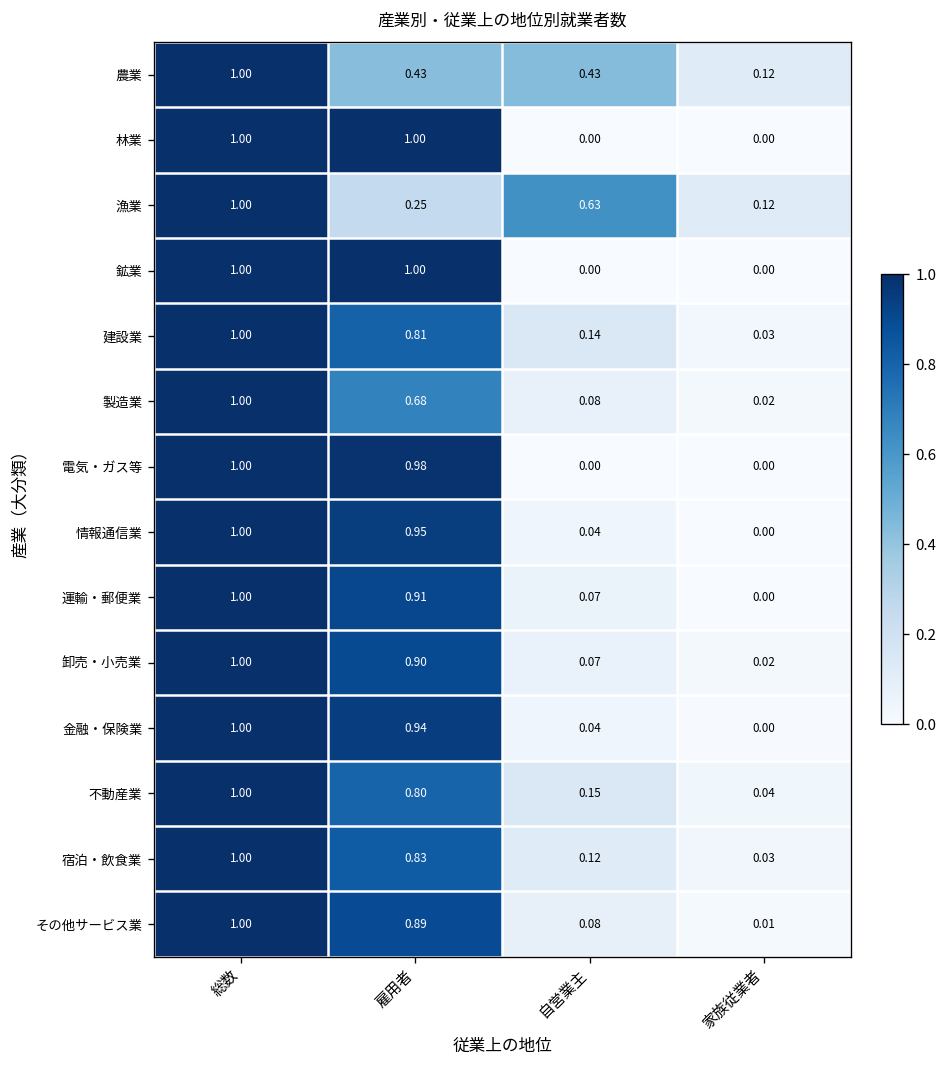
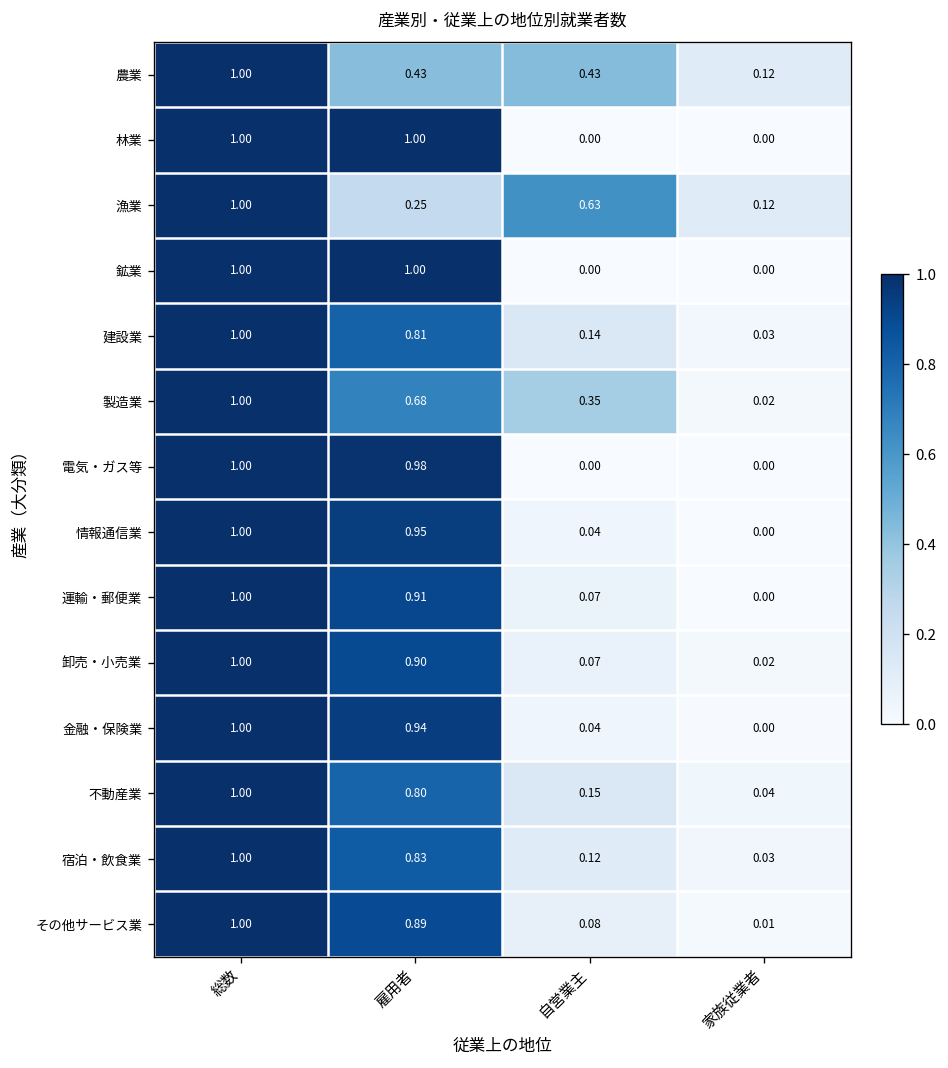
製造業, 自営業主: 0.08 -> 0.35
